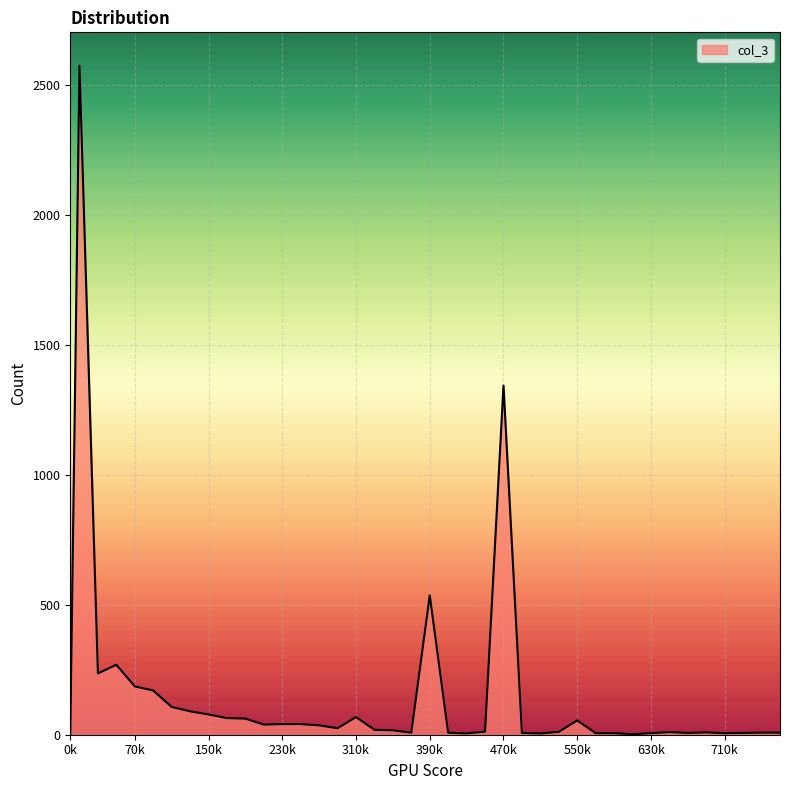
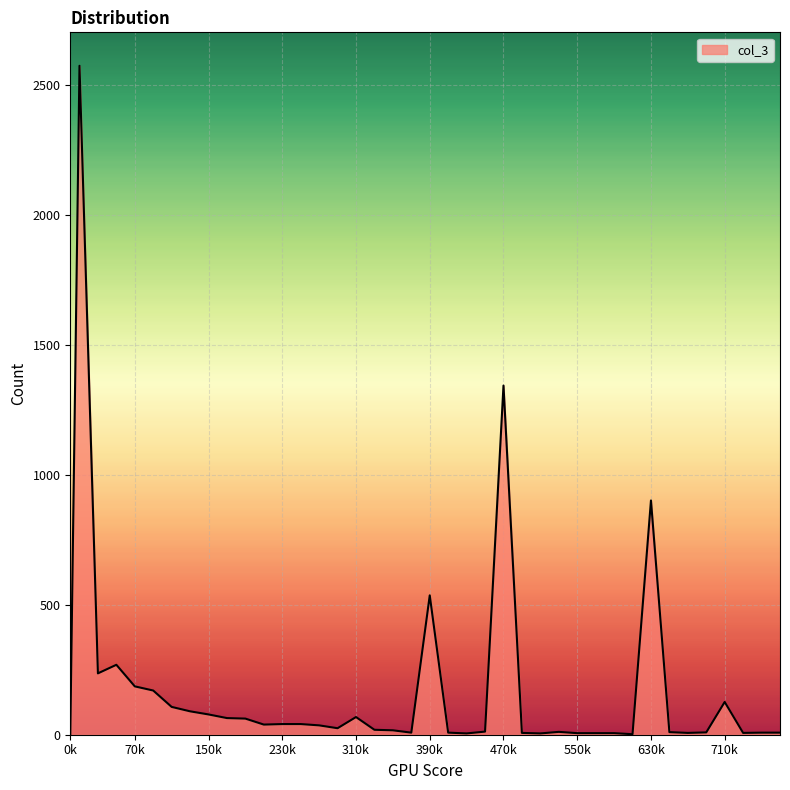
550k: 60 -> 10
630k: 10 -> 900
710k: 10 -> 130
